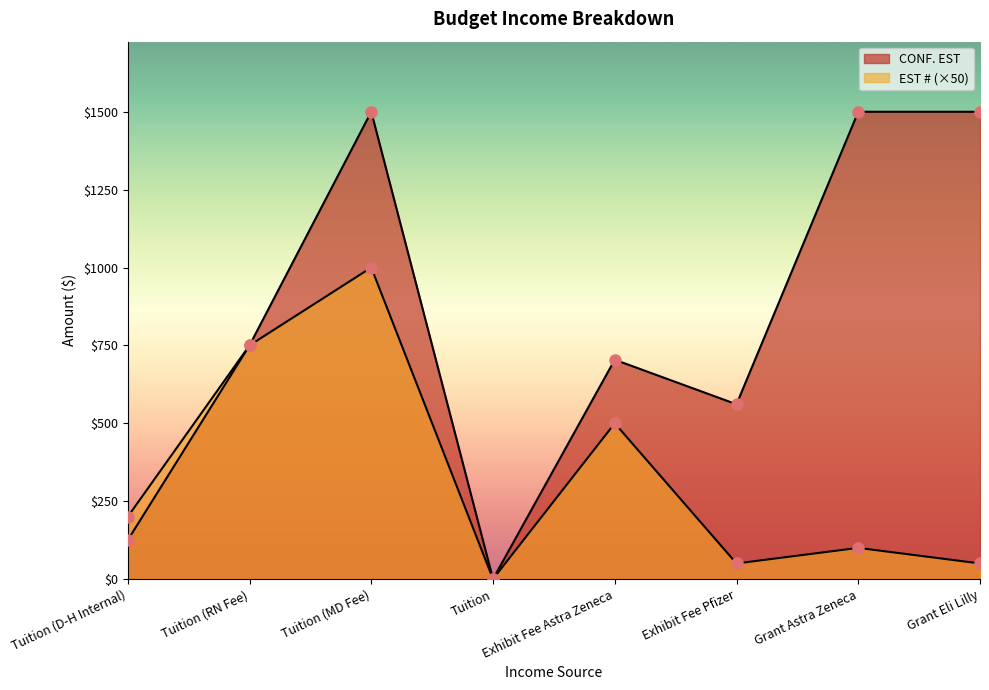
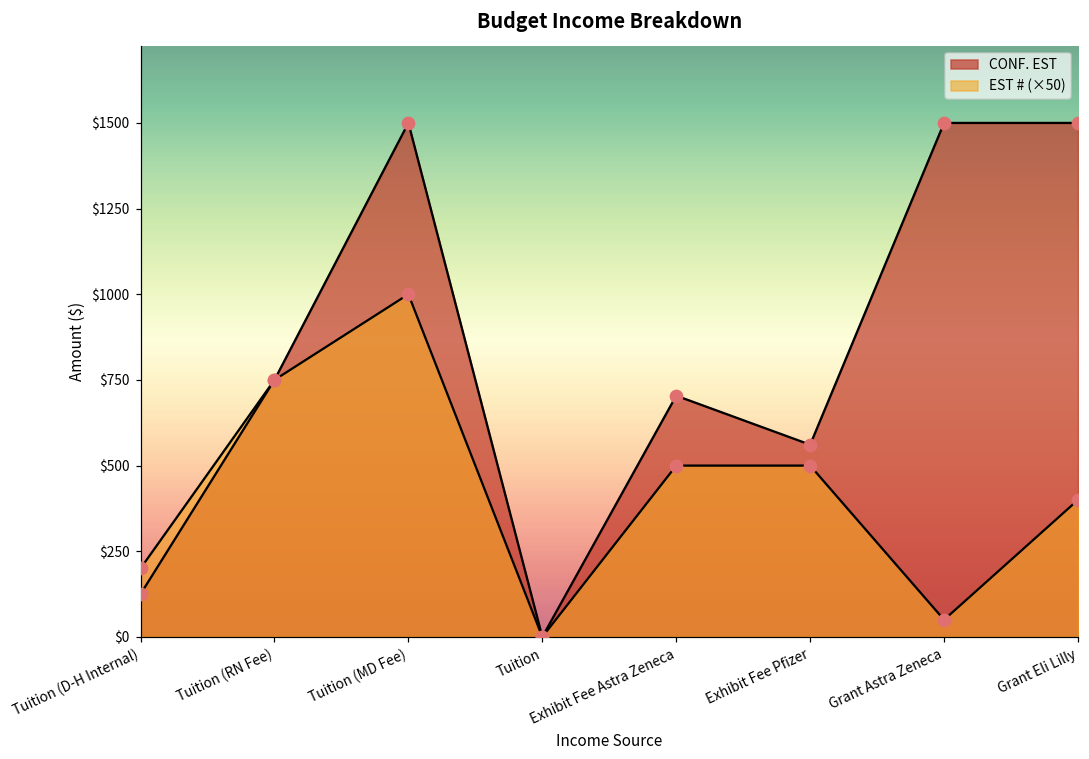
EST # (×50), Exhibit Fee Pfizer: $50 -> $500
EST # (×50), Grant Astra Zeneca: $100 -> $50
EST # (×50), Grant Eli Lilly: $50 -> $400
